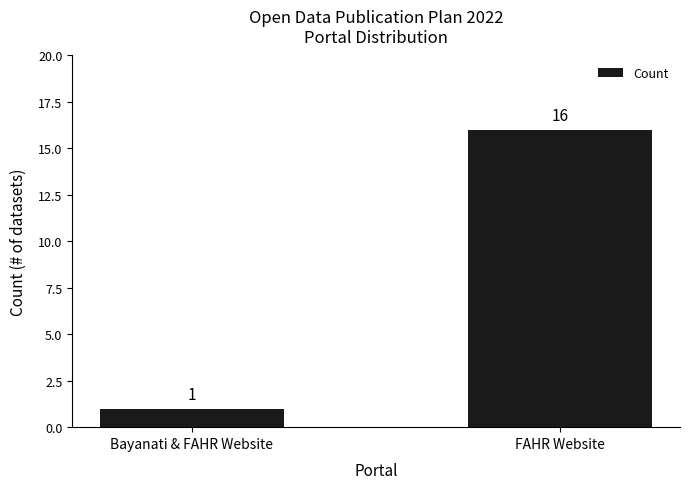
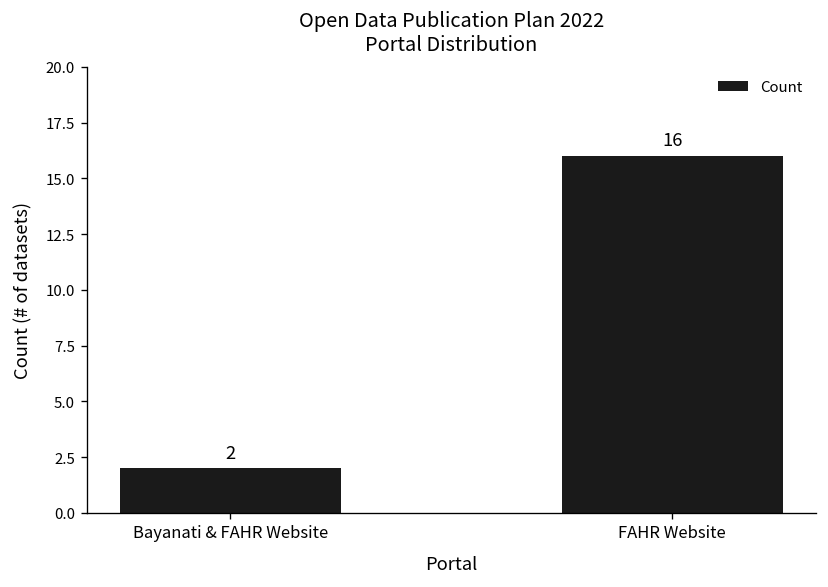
Bayanati & FAHR Website: 1 -> 2
